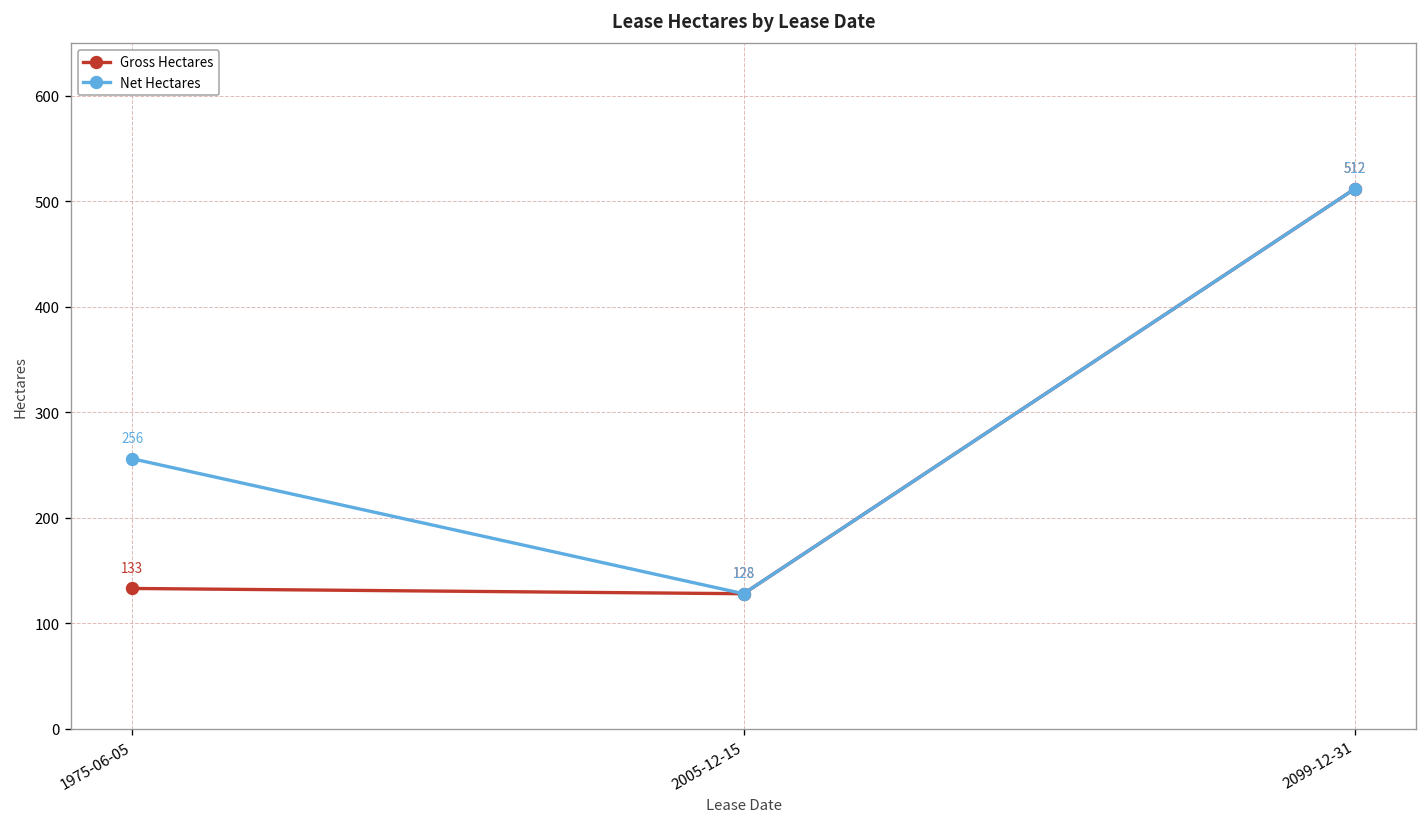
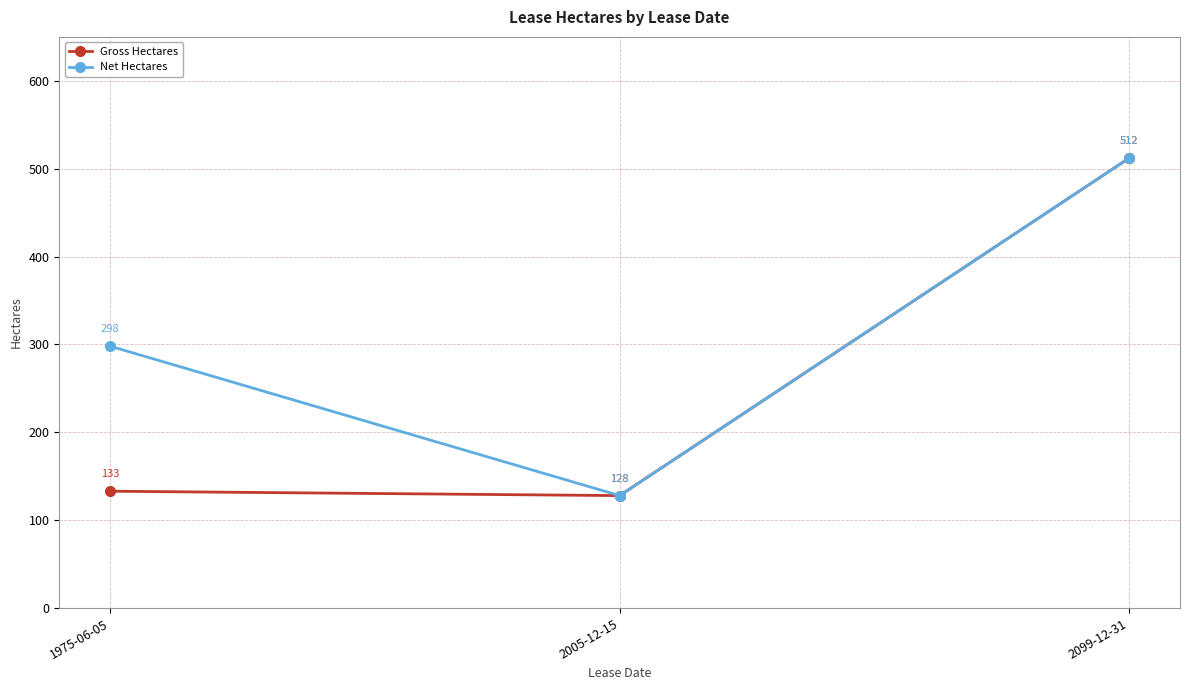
Net Hectares, 1975-06-05: 256 -> 298
